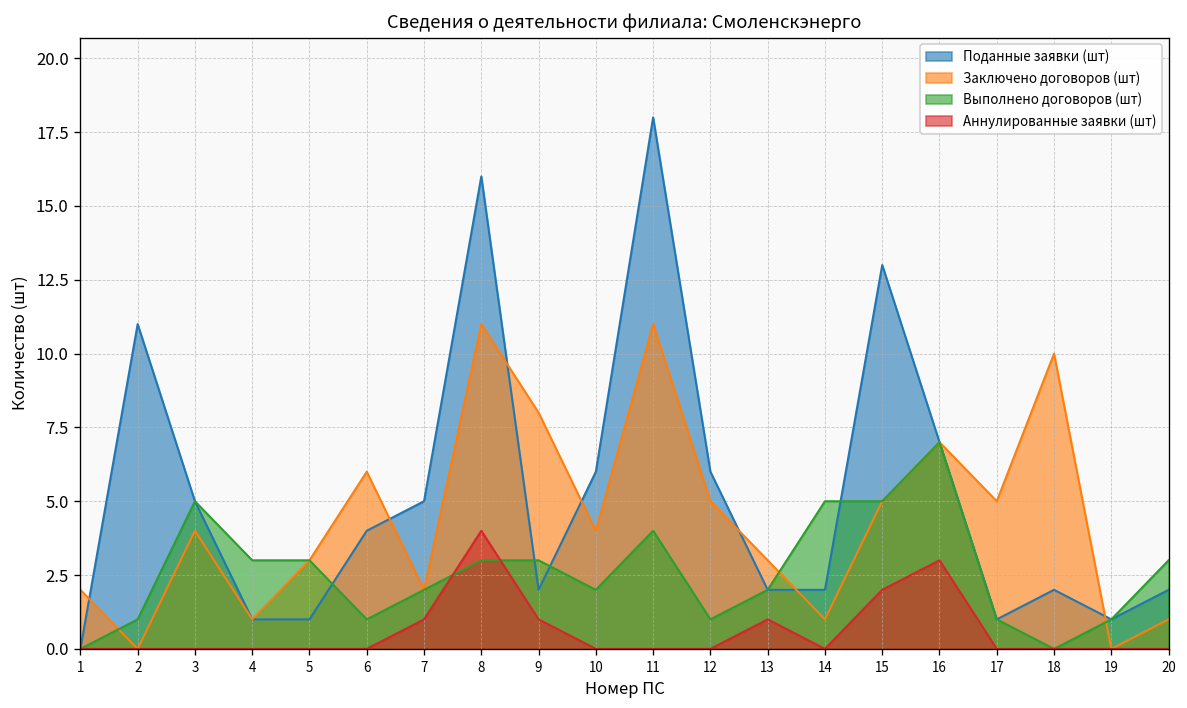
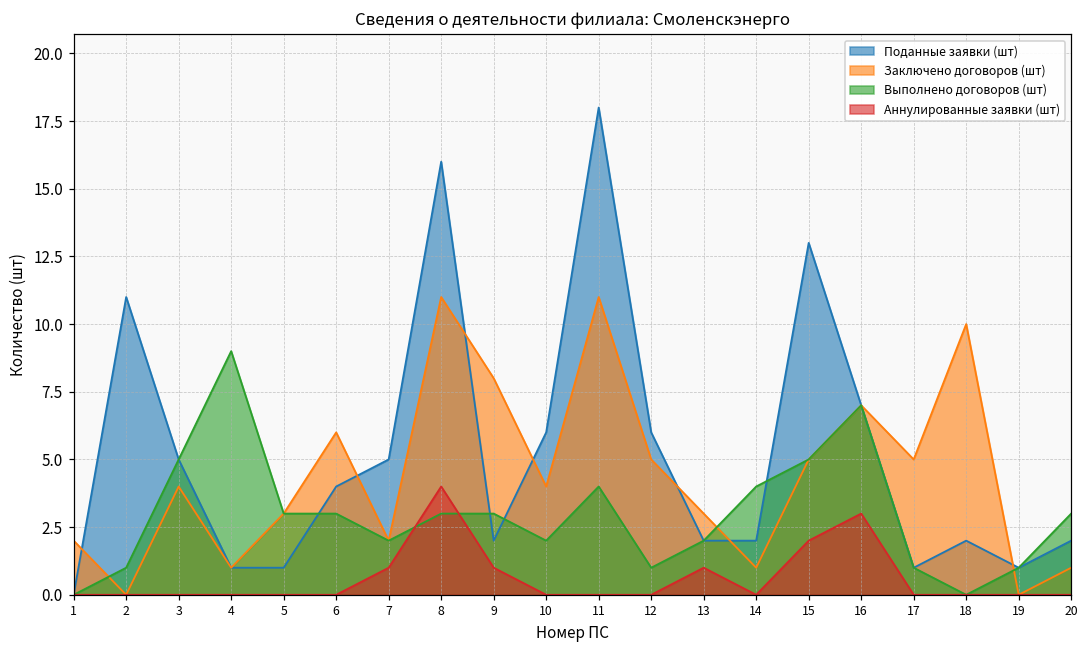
Выполнено договоров (шт), 4: 3 -> 9
Выполнено договоров (шт), 6: 1 -> 3
Выполнено договоров (шт), 14: 5 -> 4
